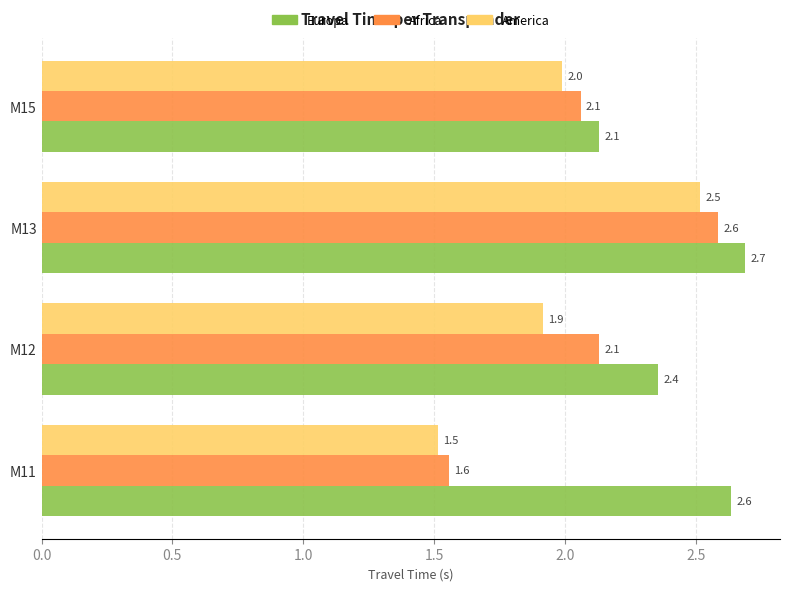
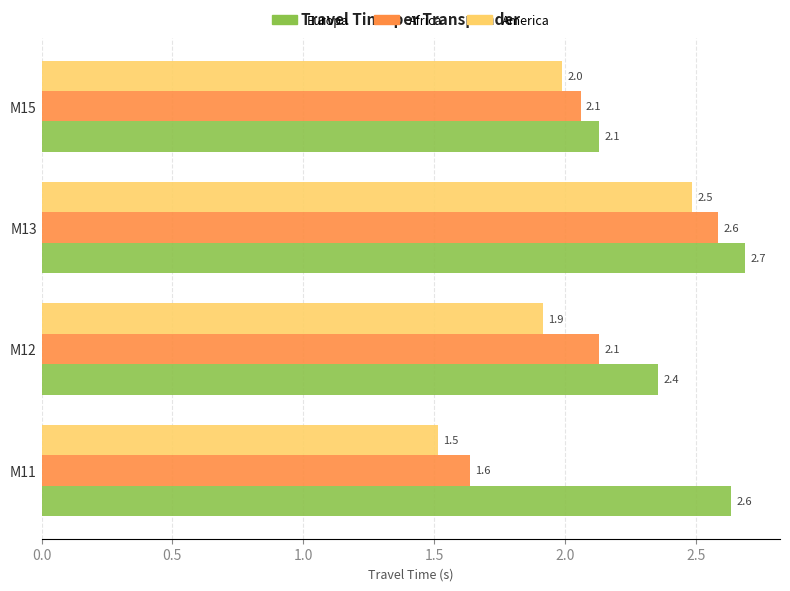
America, M13: 2.52 -> 2.49
Africa, M11: 1.56 -> 1.64
